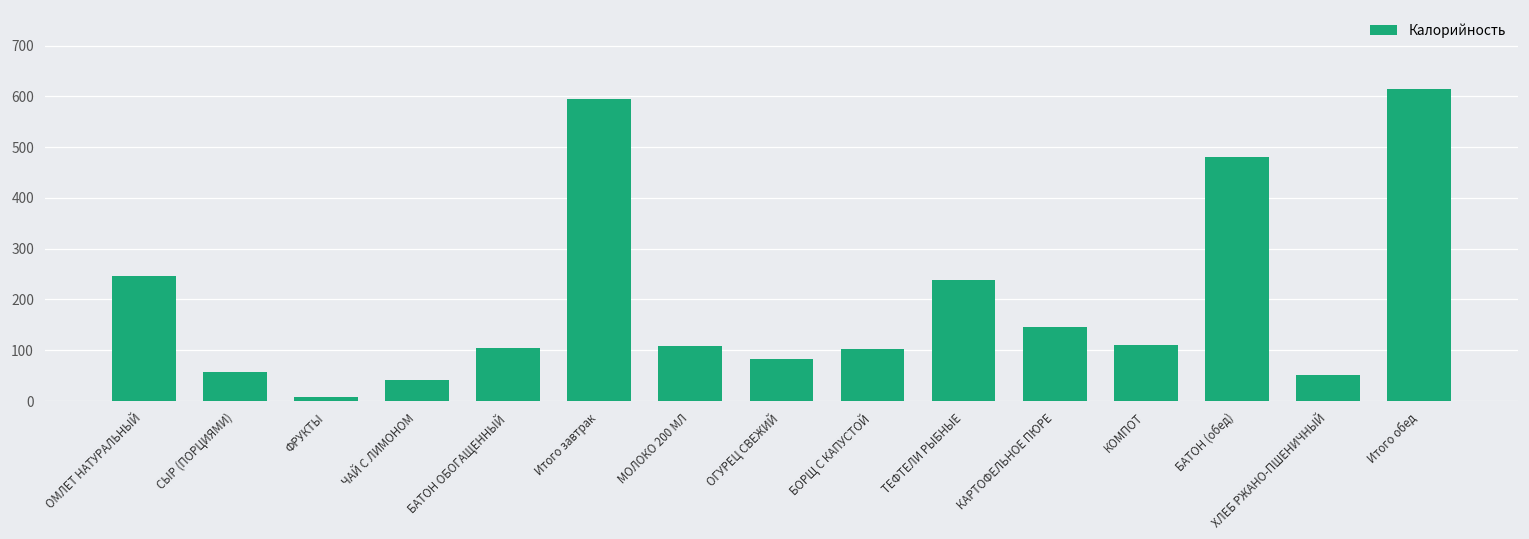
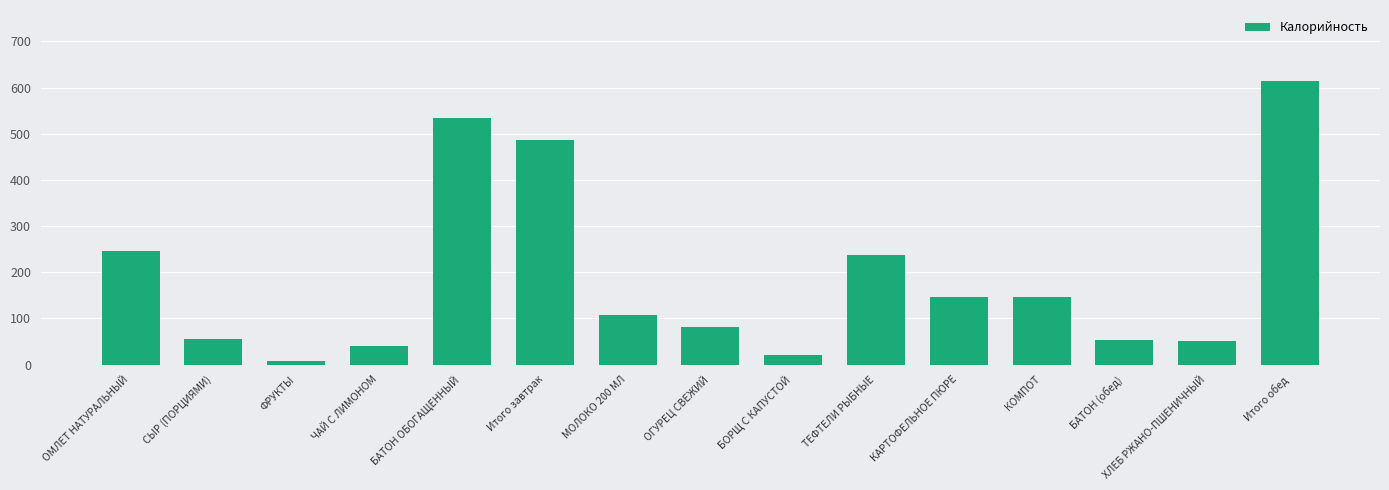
БАТОН ОБОГАЩЕННЫЙ: 100 -> 540
Итого завтрак: 600 -> 490
БОРЩ С КАПУСТОЙ: 100 -> 20
КОМПОТ: 110 -> 150
БАТОН (обед): 480 -> 50
